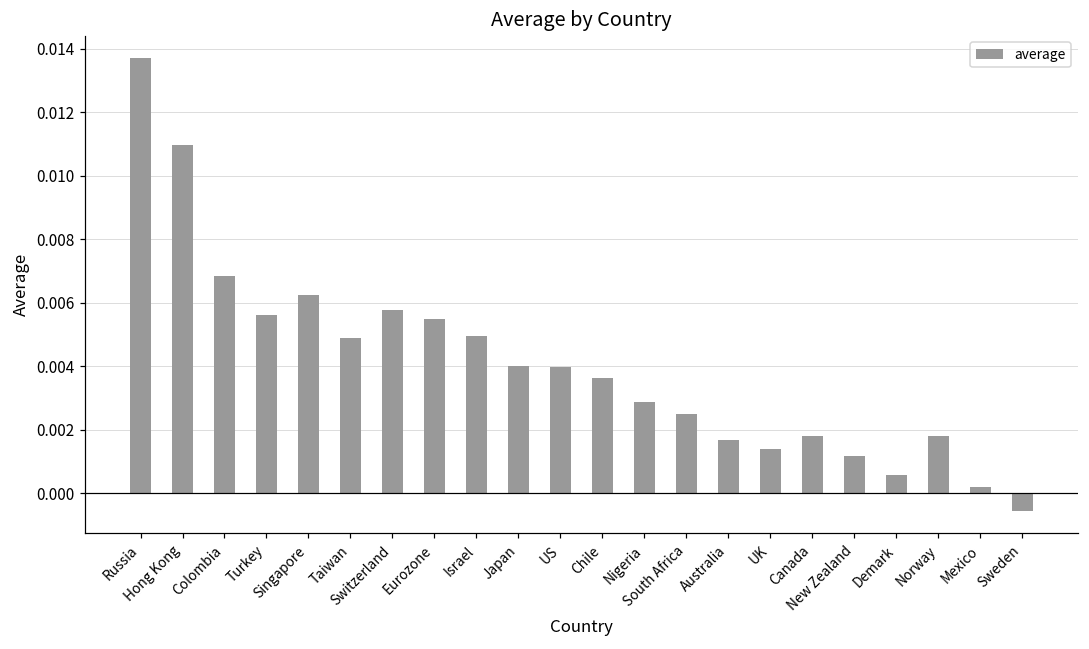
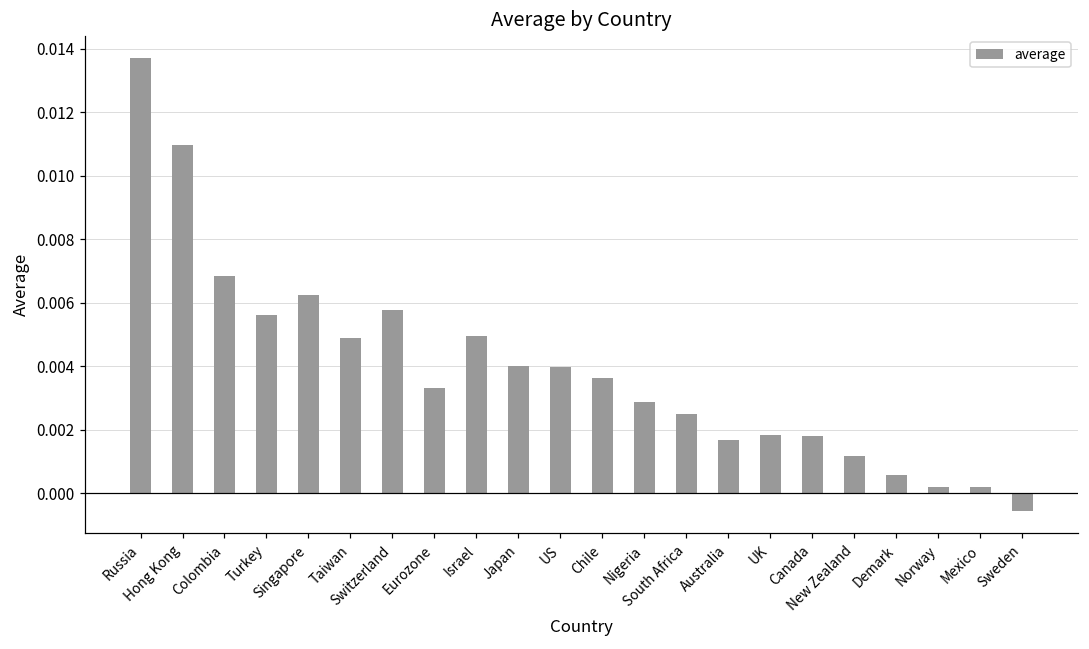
Eurozone: 0.0055 -> 0.0033
UK: 0.0014 -> 0.0018
Norway: 0.0018 -> 0.0002
